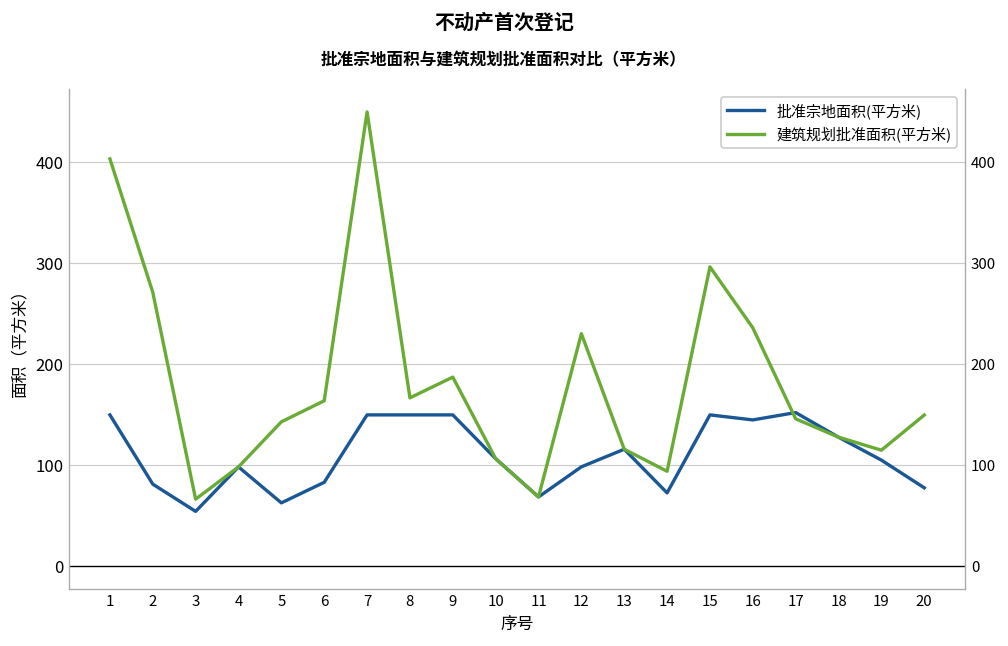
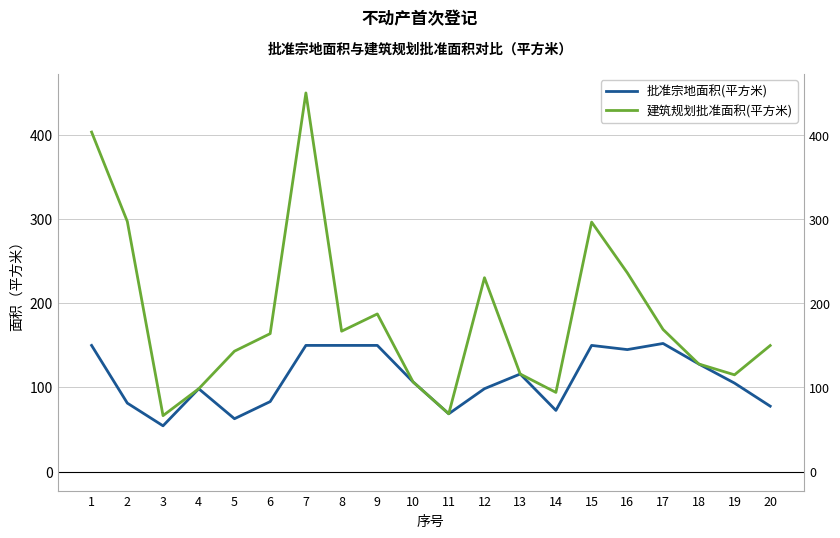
建筑规划批准面积(平方米), 2: 270 -> 300
建筑规划批准面积(平方米), 17: 150 -> 170
